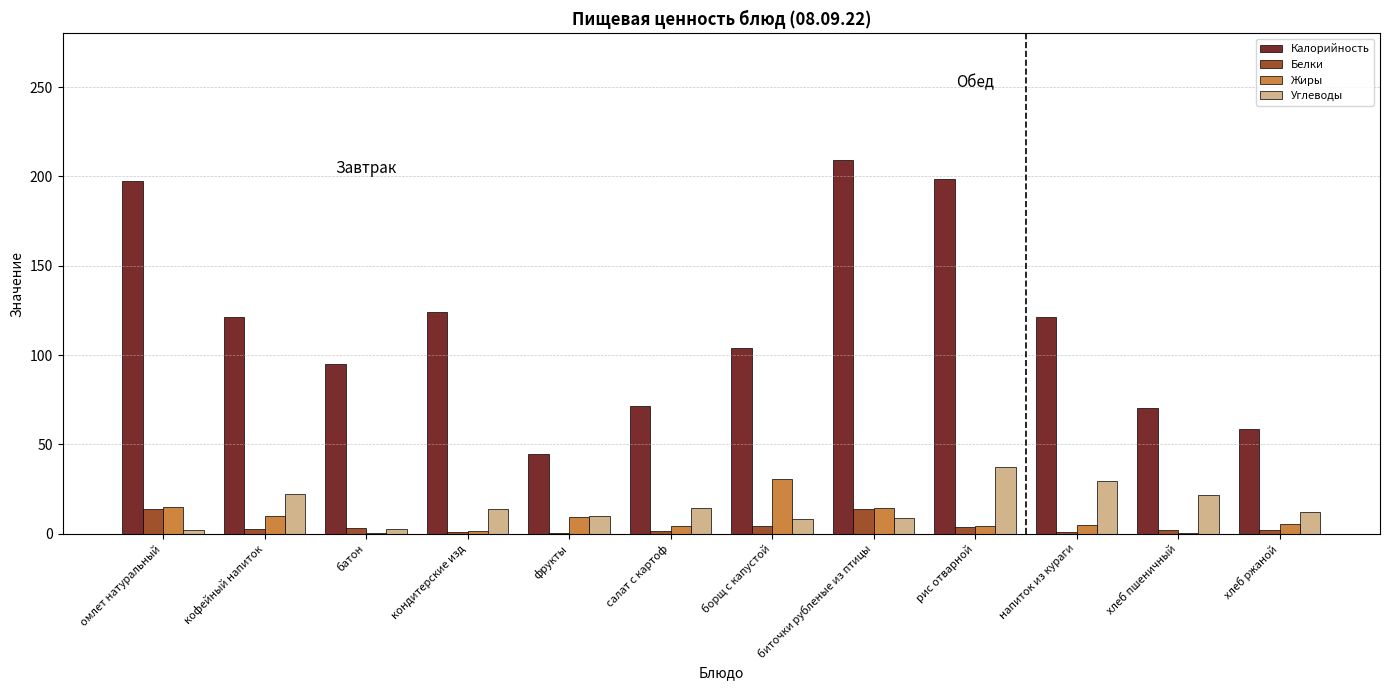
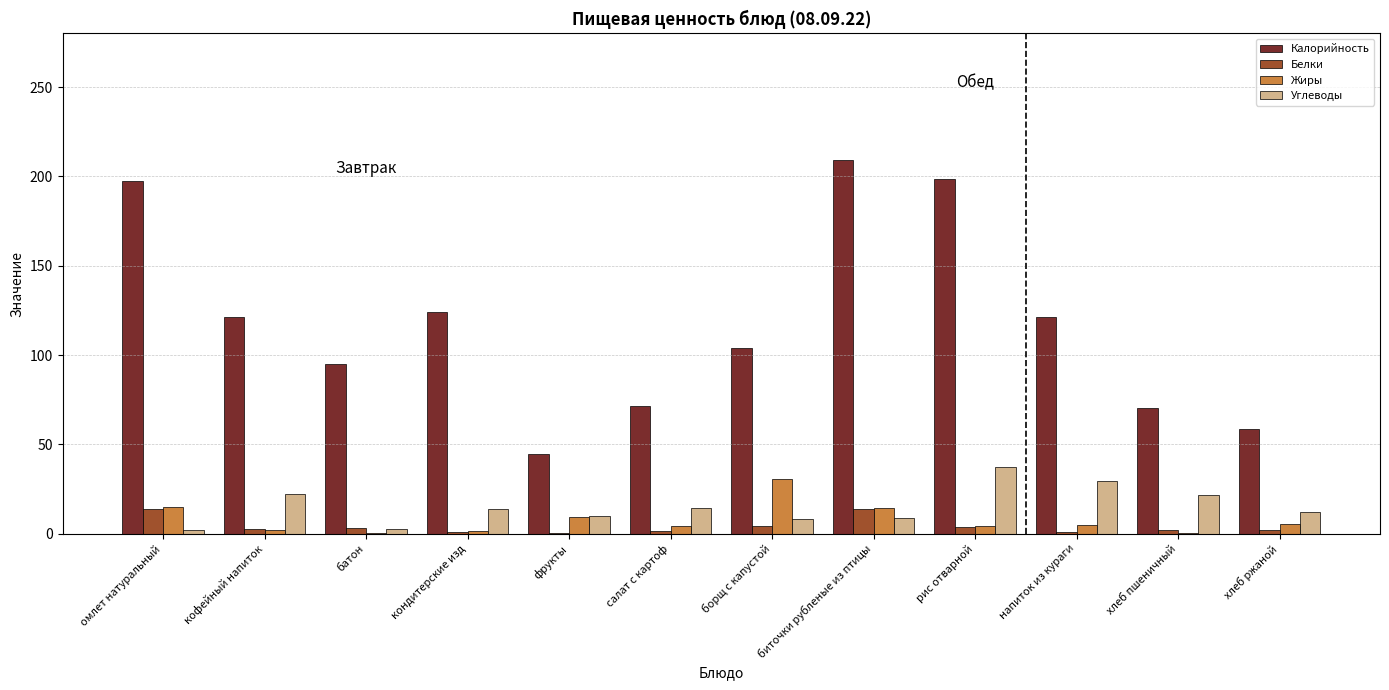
Жиры, кофейный напиток: 10 -> 2
